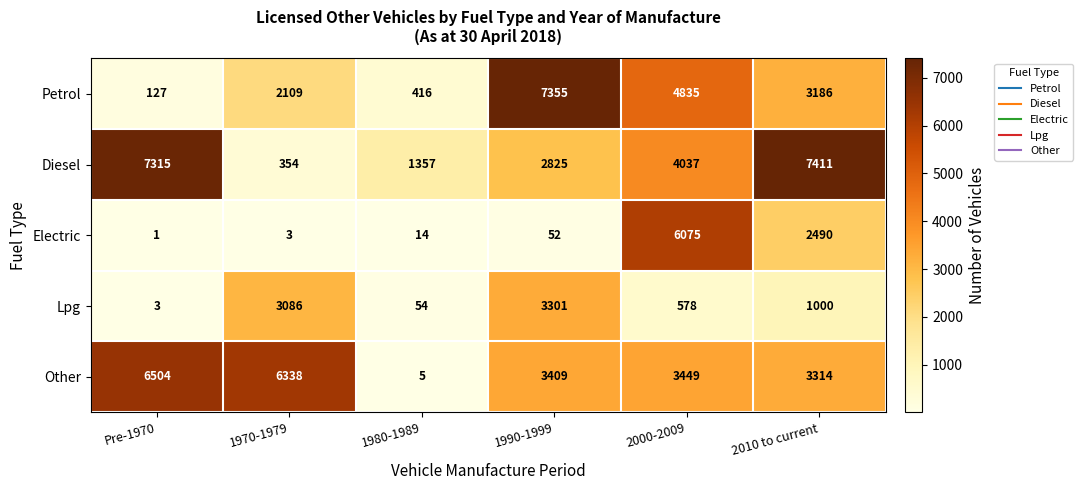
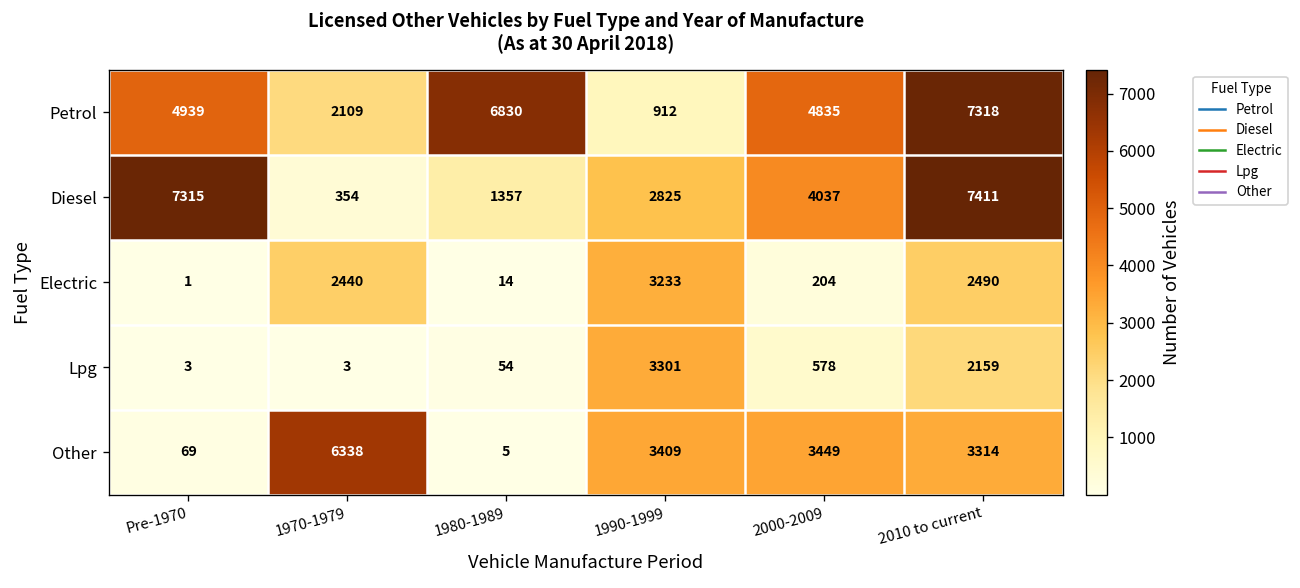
Petrol, Pre-1970: 127 -> 4939
Petrol, 1980-1989: 416 -> 6830
Petrol, 1990-1999: 7355 -> 912
Petrol, 2010 to current: 3186 -> 7318
Electric, 1970-1979: 3 -> 2440
Electric, 1990-1999: 52 -> 3233
Electric, 2000-2009: 6075 -> 204
Lpg, 1970-1979: 3086 -> 3
Lpg, 2010 to current: 1000 -> 2159
Other, Pre-1970: 6504 -> 69
